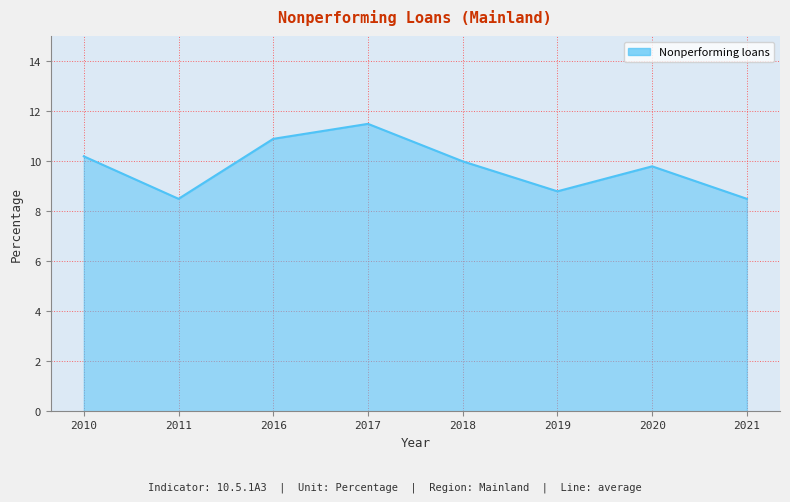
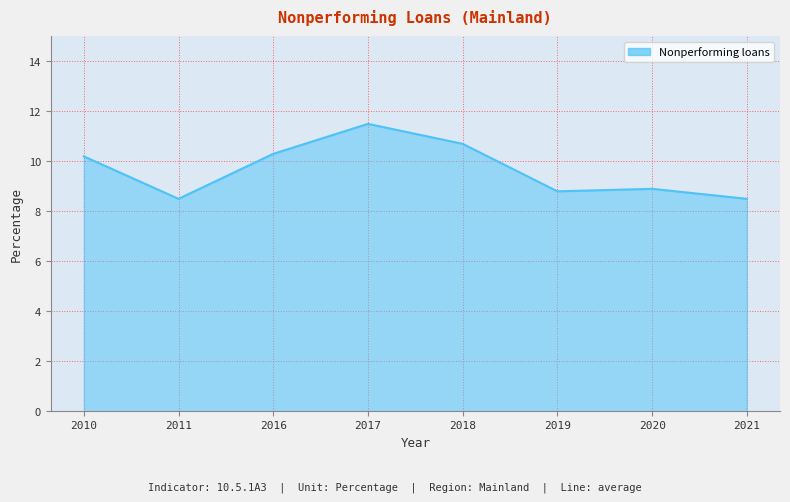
2016: 10.9 -> 10.3
2018: 10.0 -> 10.7
2020: 9.8 -> 8.9
